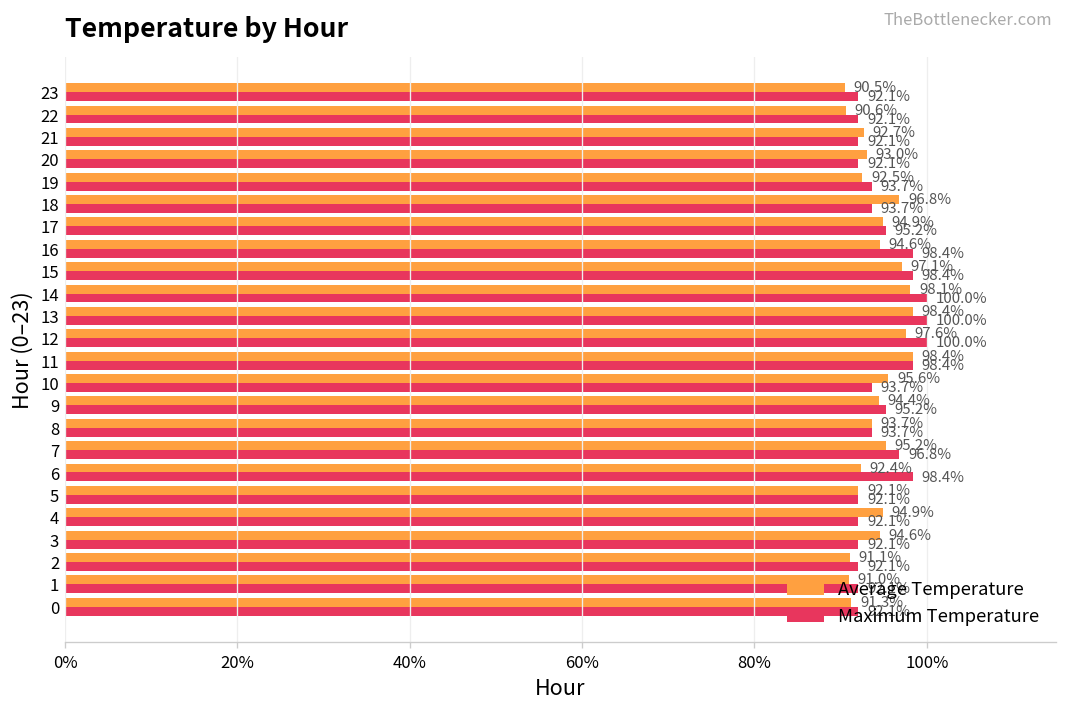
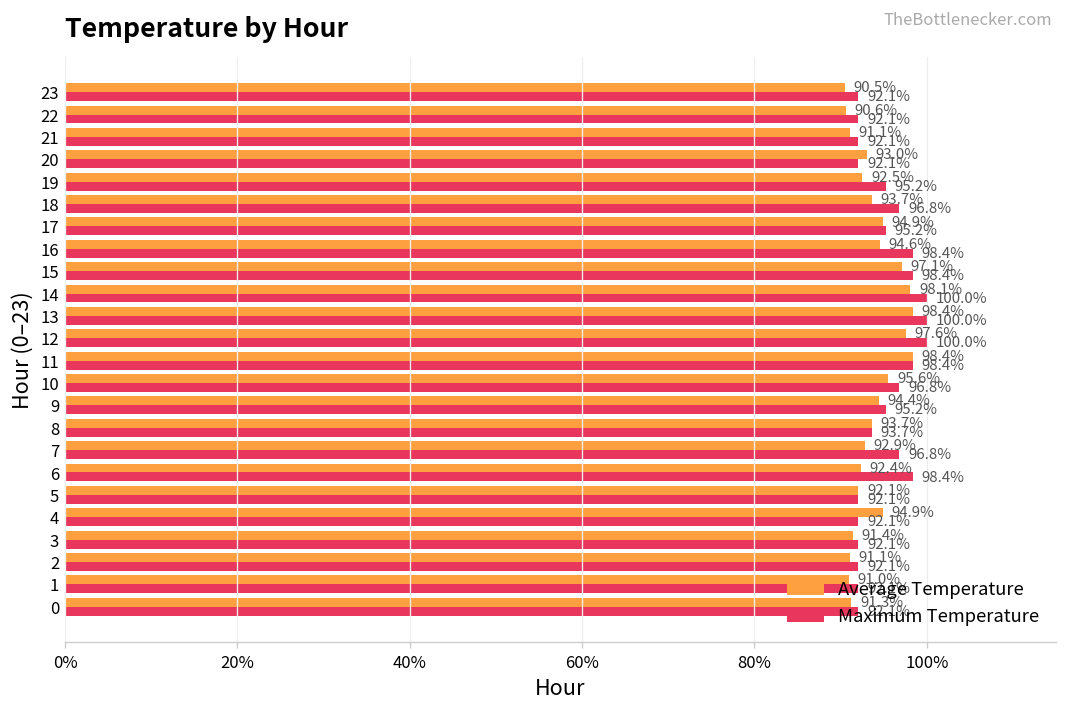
Average Temperature, 21: 92.7% -> 91.1%
Maximum Temperature, 19: 93.7% -> 95.2%
Average Temperature, 18: 96.8% -> 93.7%
Maximum Temperature, 18: 93.7% -> 96.8%
Maximum Temperature, 10: 93.7% -> 96.8%
Average Temperature, 7: 95.2% -> 92.9%
Average Temperature, 3: 94.6% -> 91.4%
